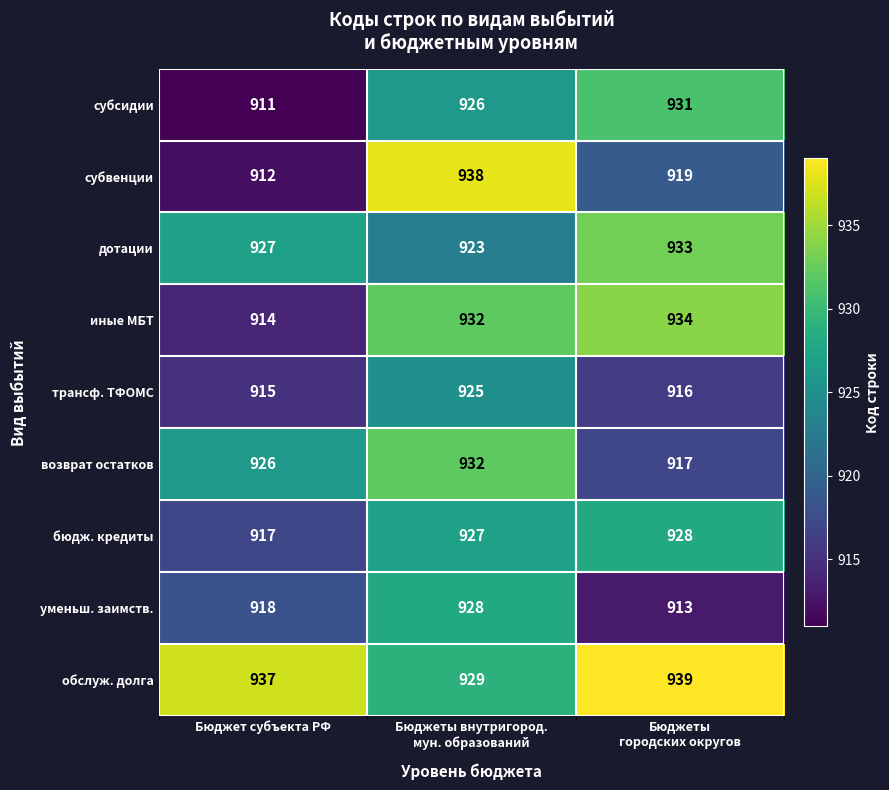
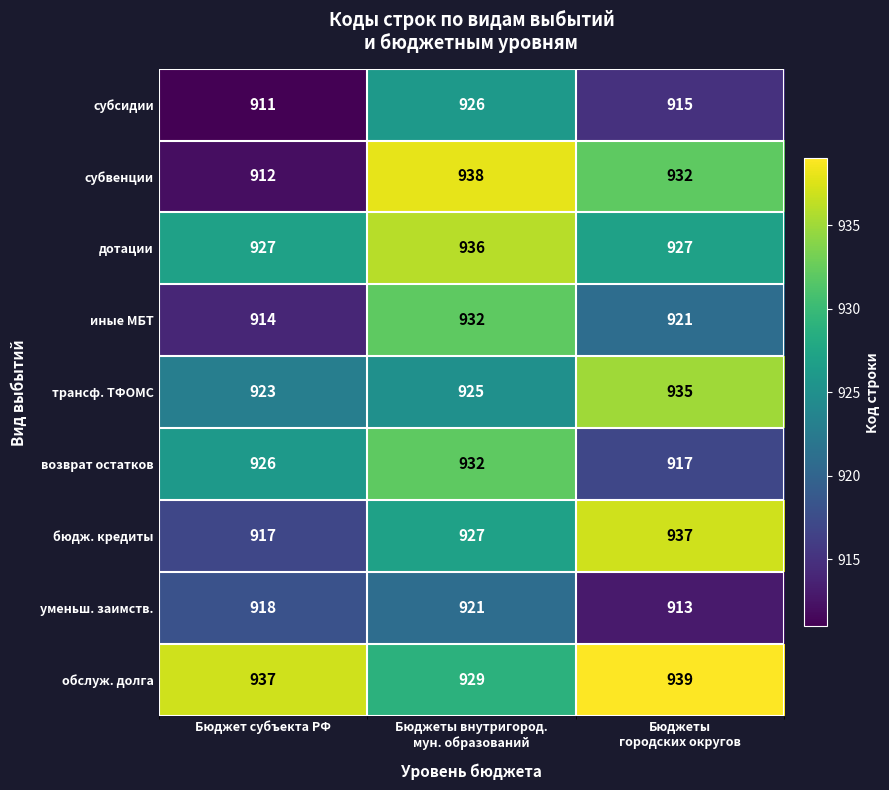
субсидии, Бюджеты городских округов: 931 -> 915
субвенции, Бюджеты городских округов: 919 -> 932
дотации, Бюджеты внутригород. мун. образований: 923 -> 936
дотации, Бюджеты городских округов: 933 -> 927
иные МБТ, Бюджеты городских округов: 934 -> 921
трансф. ТФОМС, Бюджет субъекта РФ: 915 -> 923
трансф. ТФОМС, Бюджеты городских округов: 916 -> 935
бюдж. кредиты, Бюджеты городских округов: 928 -> 937
уменьш. заимств., Бюджеты внутригород. мун. образований: 928 -> 921
